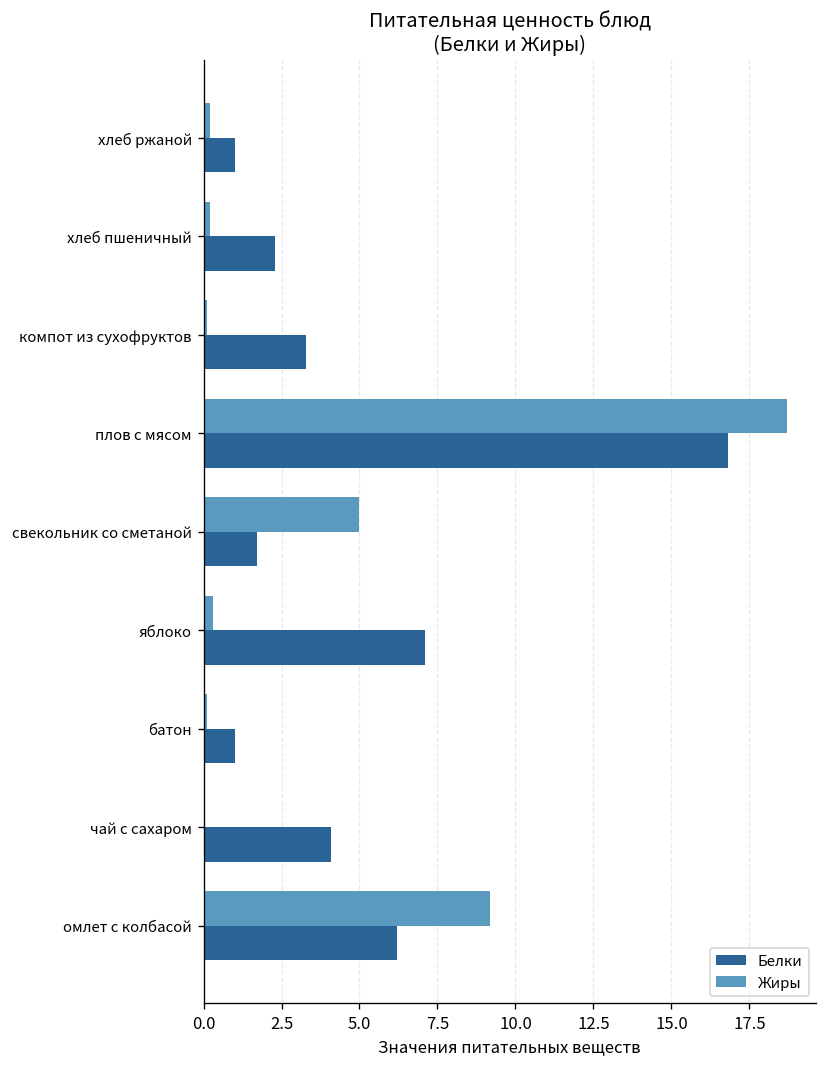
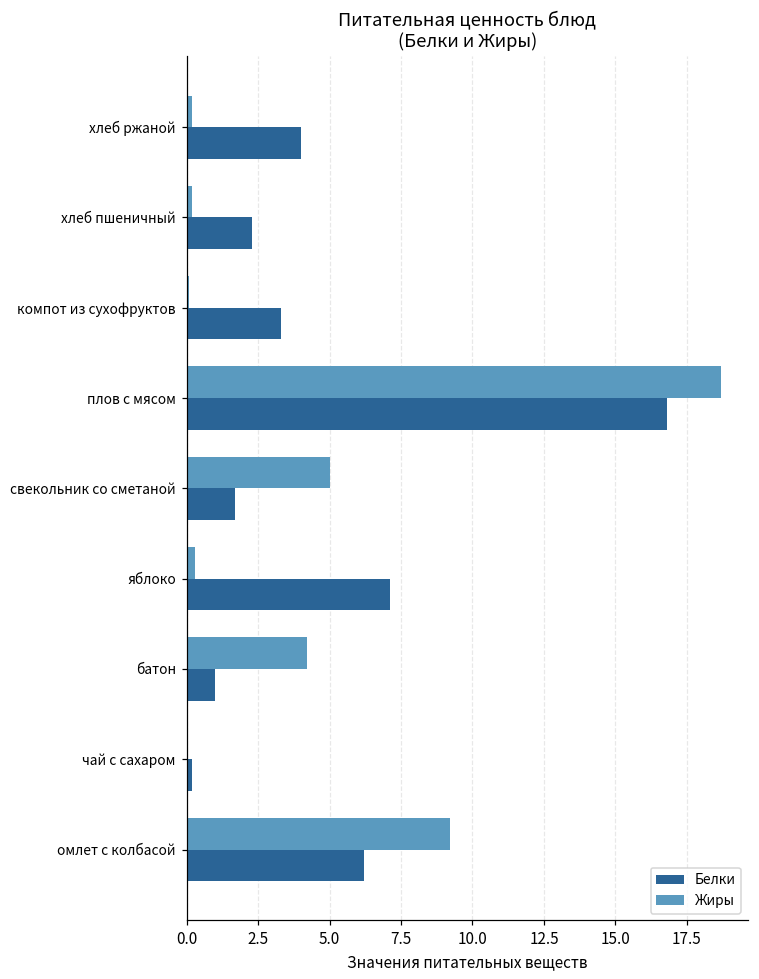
Белки, хлеб ржаной: 1 -> 4
Жиры, батон: 0.1 -> 4.2
Белки, чай с сахаром: 4.1 -> 0.2
